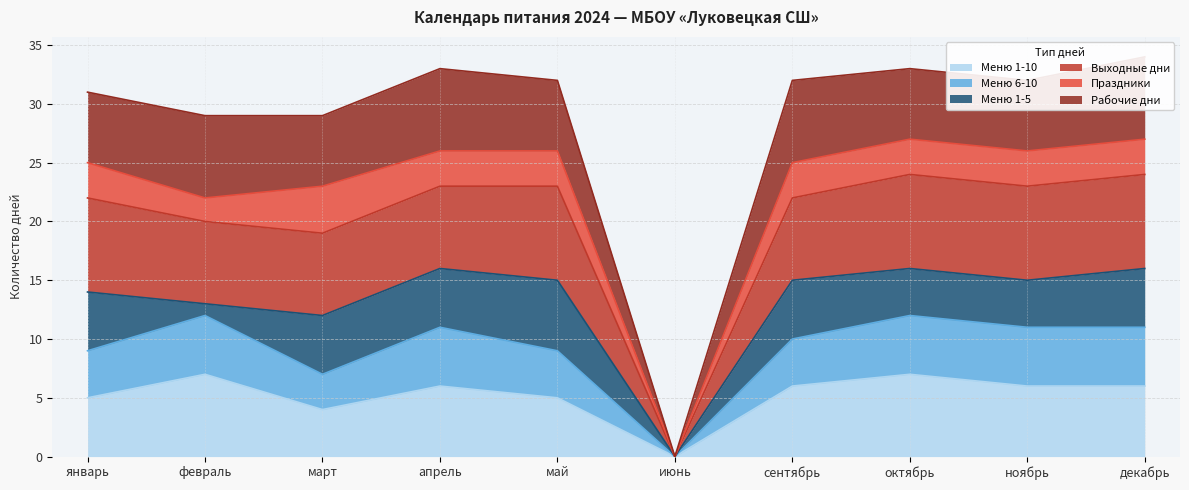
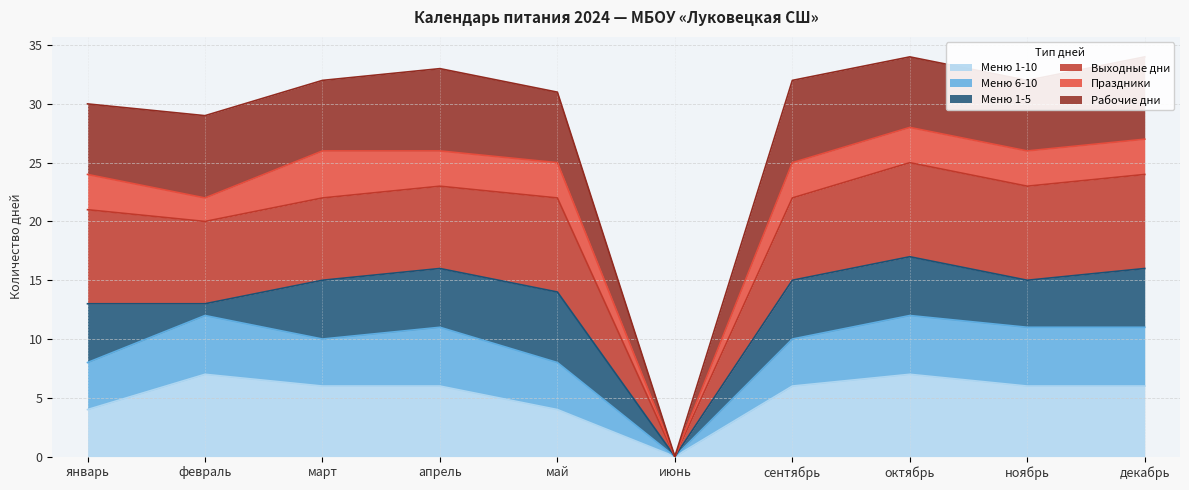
Меню 1-10, январь: 5 -> 4
Меню 1-10, март: 4 -> 6
Меню 6-10, март: 3 -> 4
Меню 1-10, май: 5 -> 4
Меню 1-5, октябрь: 4 -> 5
